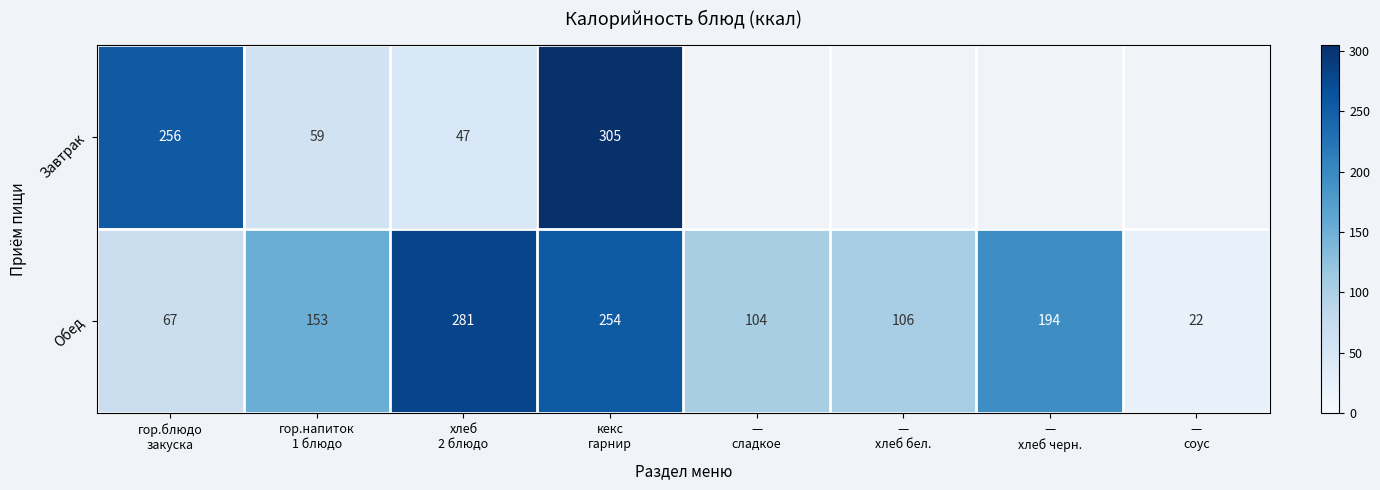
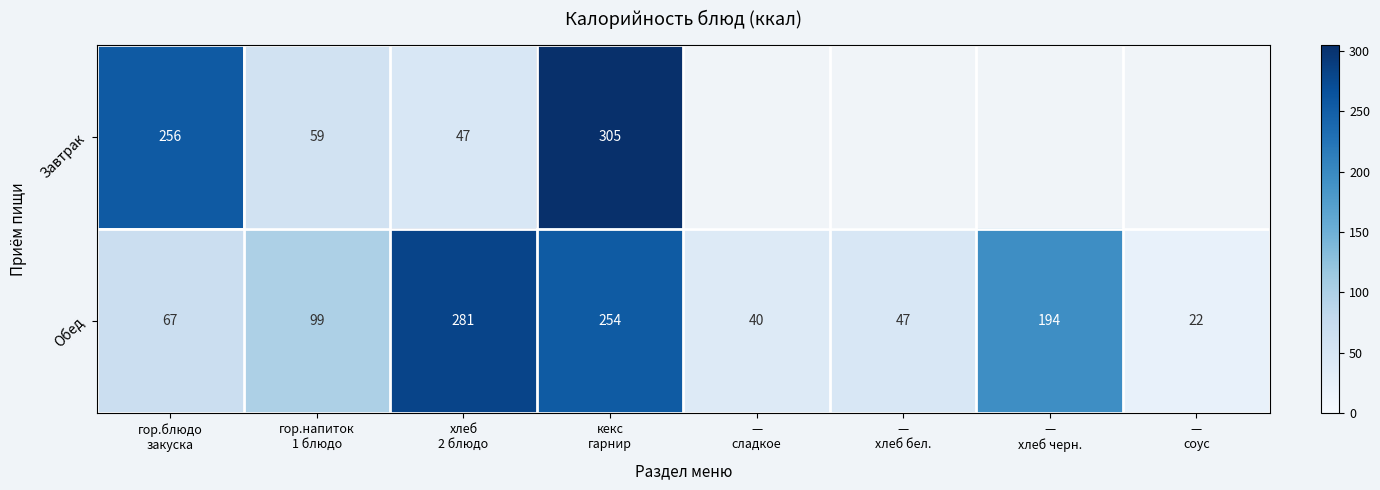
Обед, гор.напиток 1 блюдо: 153 -> 99
Обед, — сладкое: 104 -> 40
Обед, — хлеб бел.: 106 -> 47
